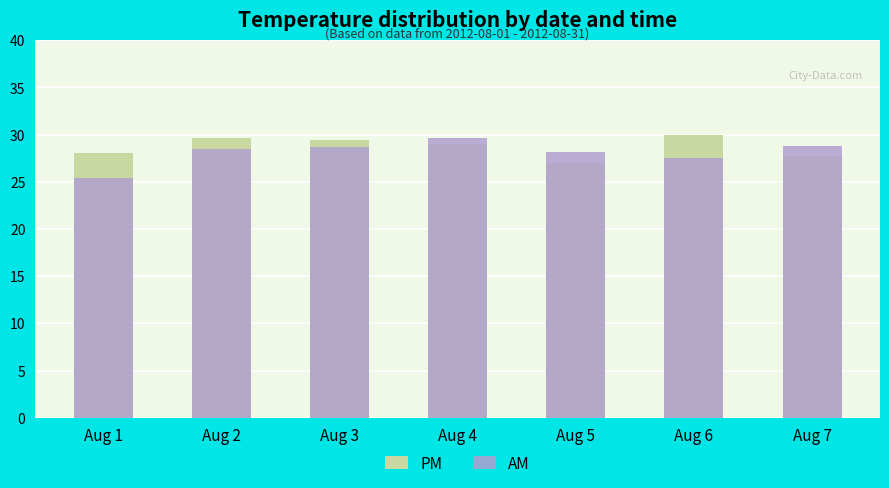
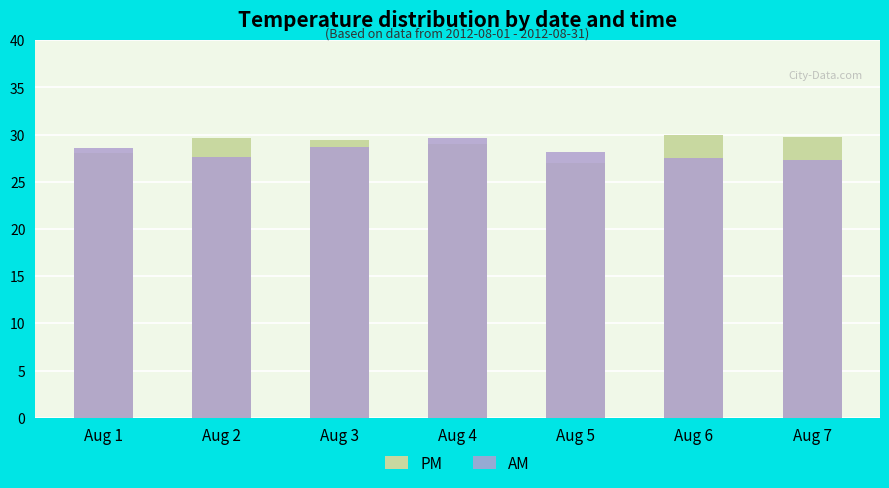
AM, Aug 1: 25 -> 29
AM, Aug 2: 29 -> 28
PM, Aug 7: 28 -> 30
AM, Aug 7: 29 -> 27
